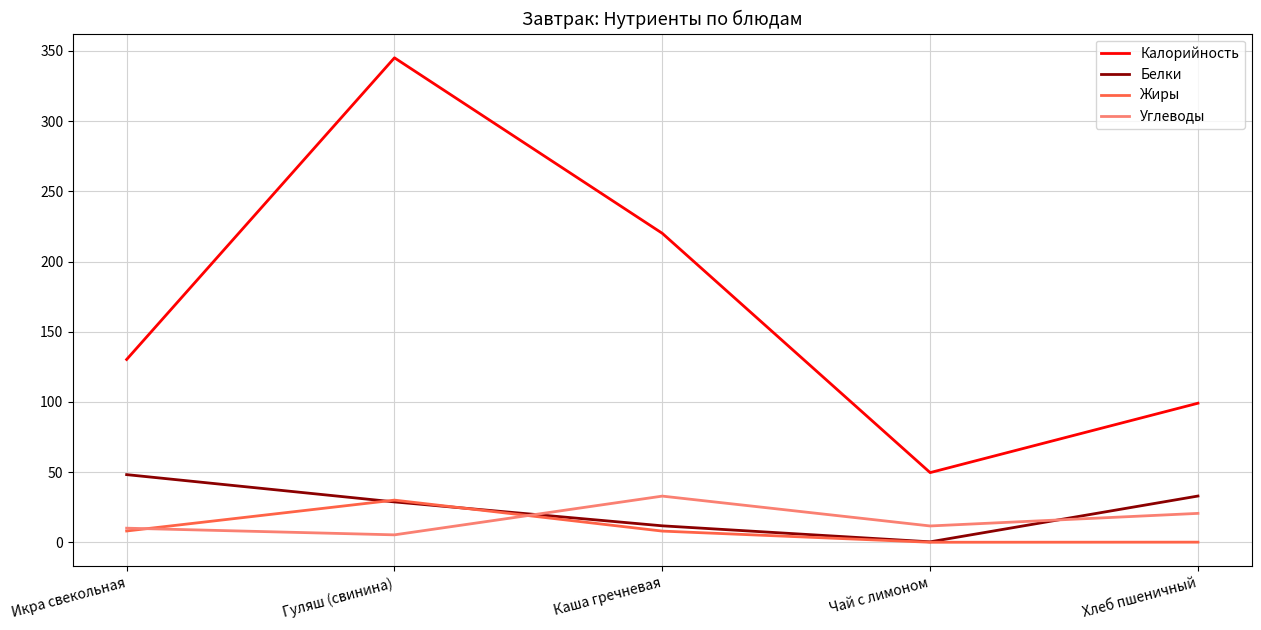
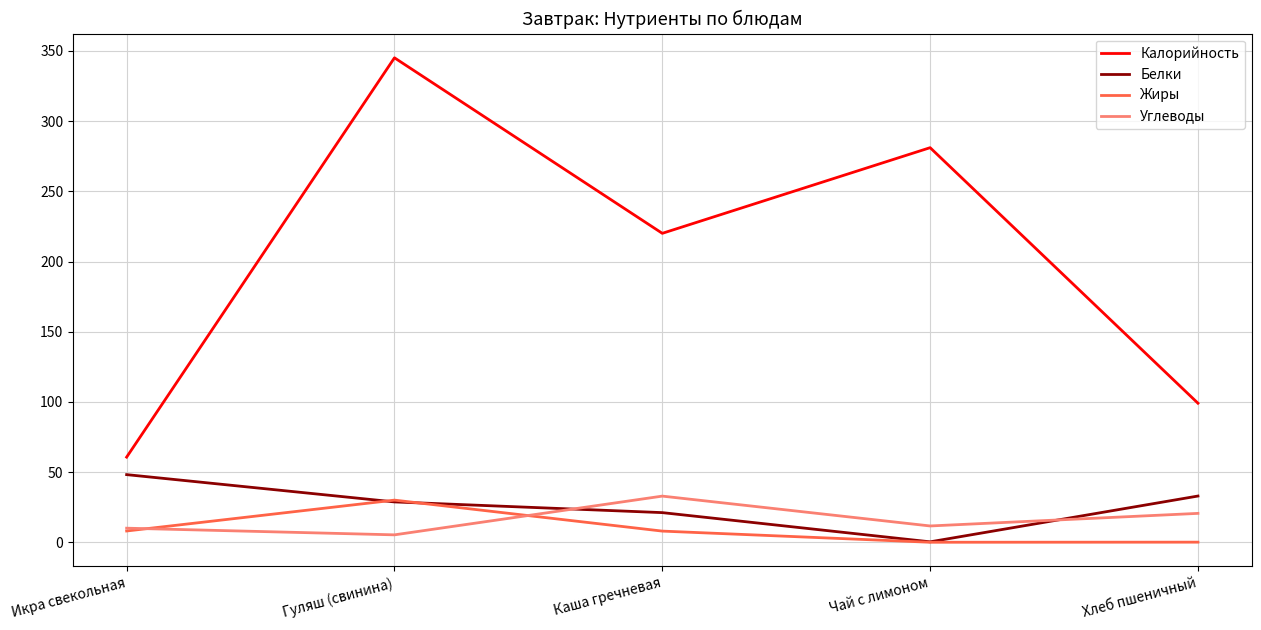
Калорийность, Икра свекольная: 130 -> 61
Белки, Каша гречневая: 12 -> 21
Калорийность, Чай с лимоном: 50 -> 281
